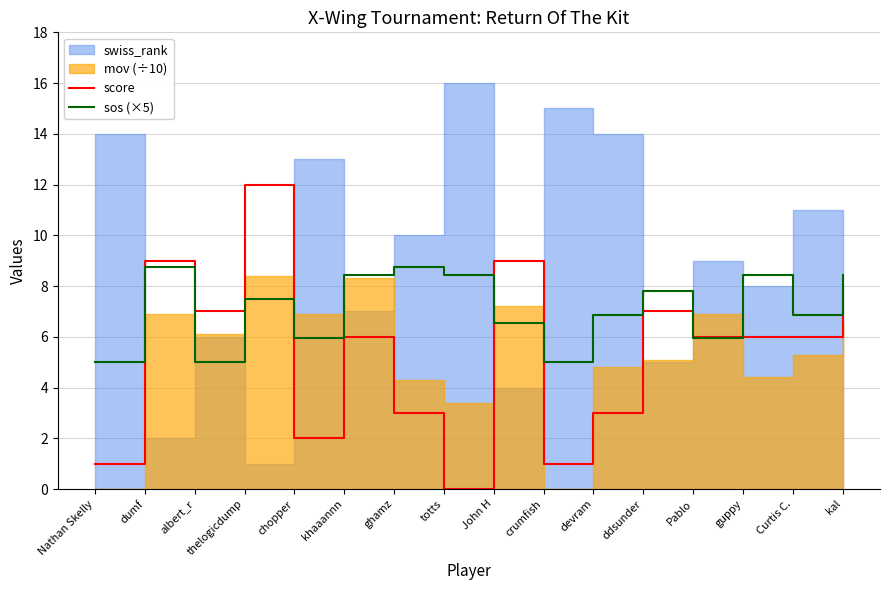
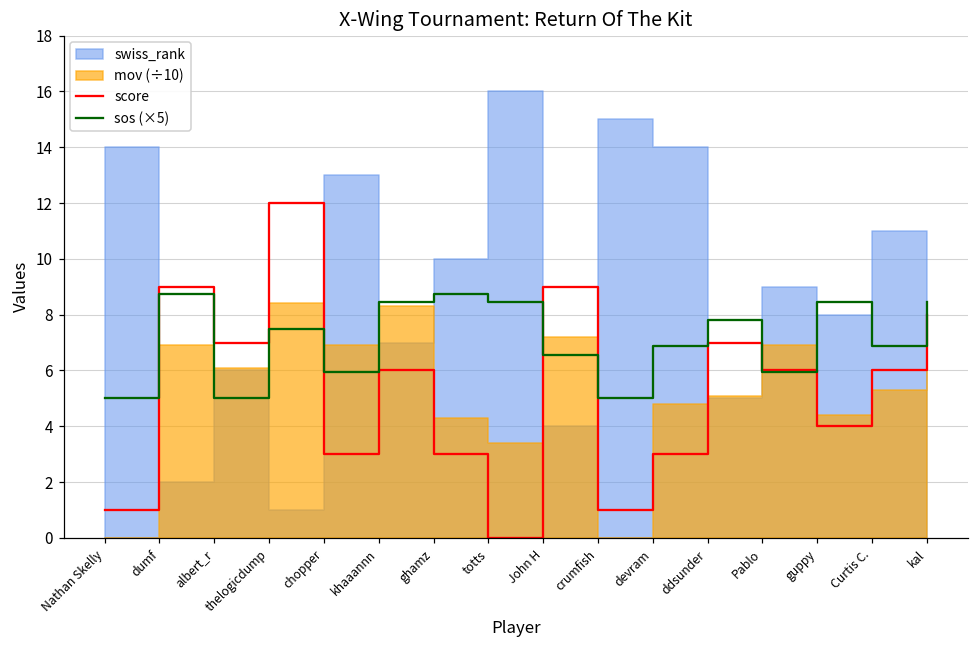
score, chopper: 2 -> 3
score, guppy: 6 -> 4
